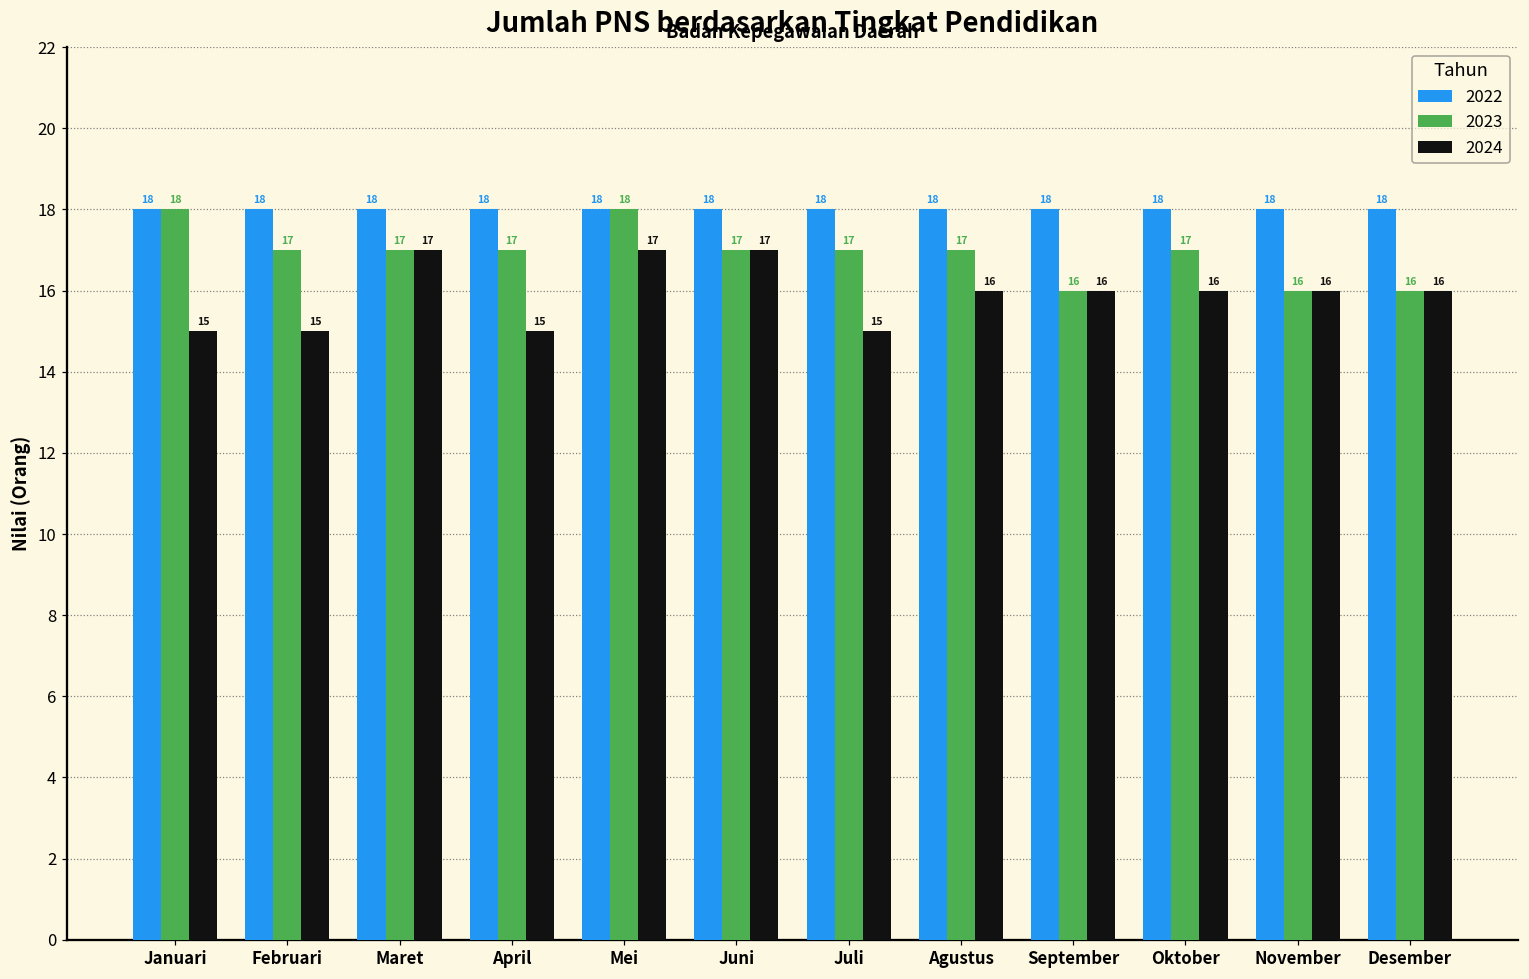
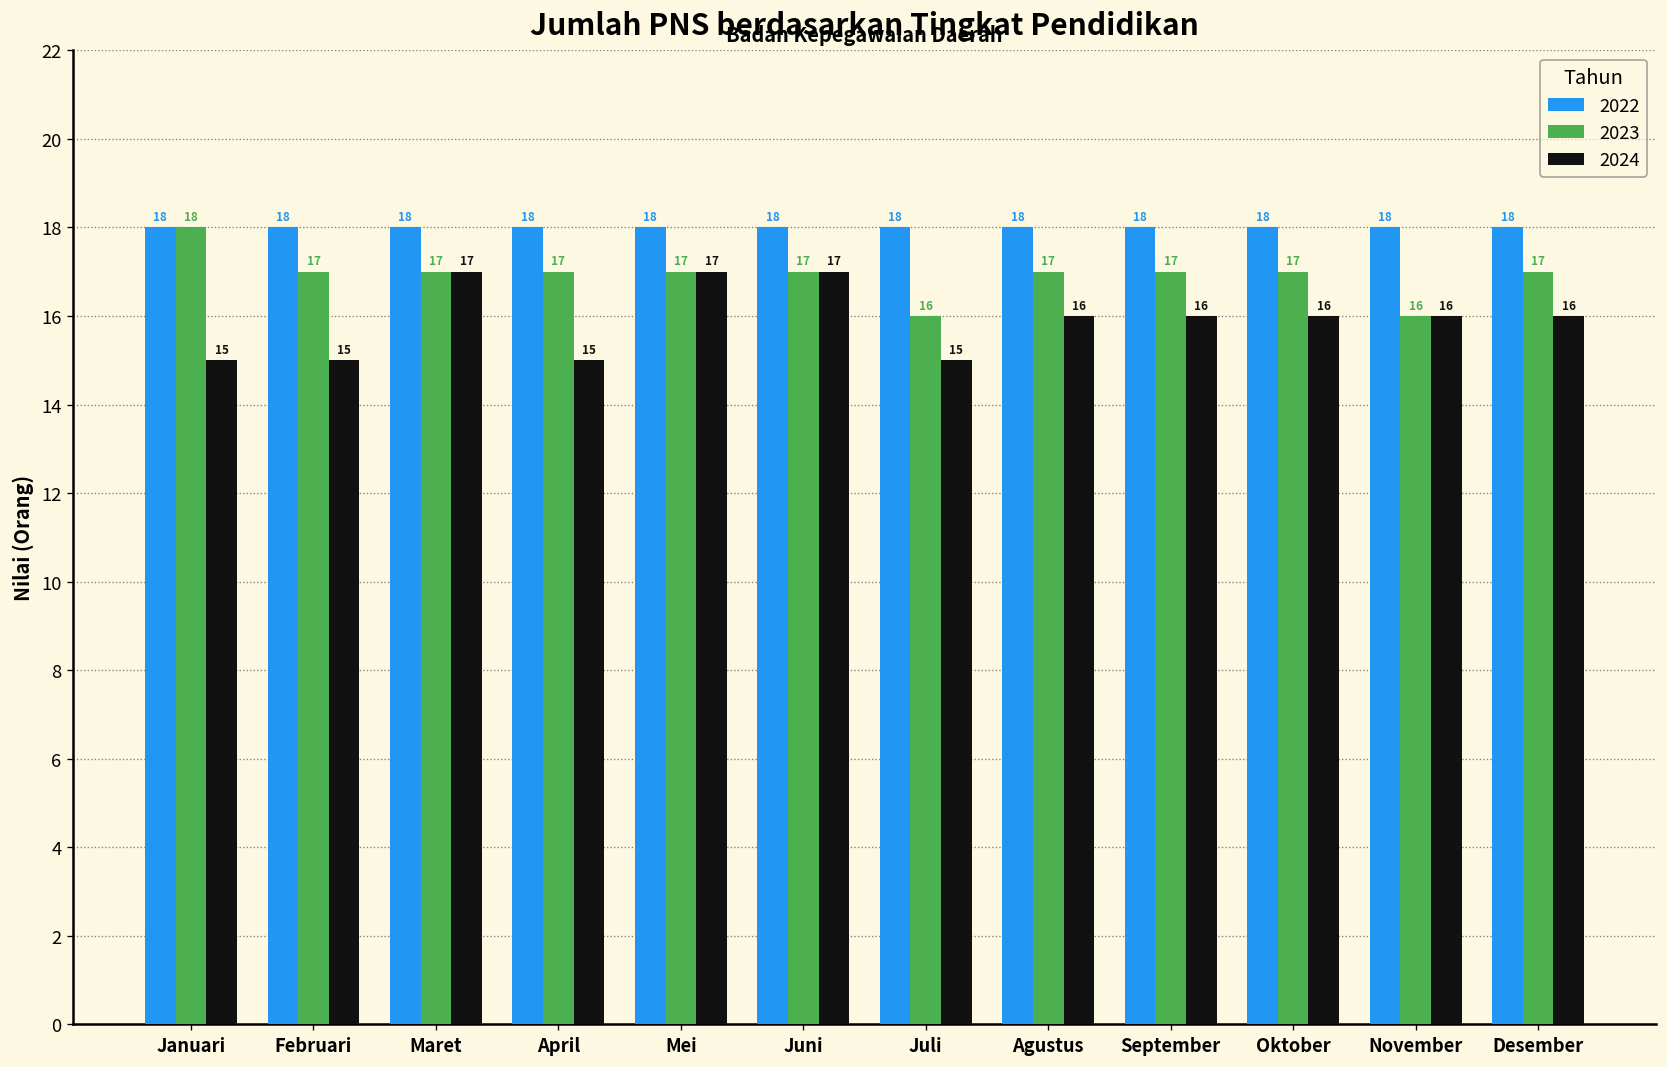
2023, Mei: 18 -> 17
2023, Juli: 17 -> 16
2023, September: 16 -> 17
2023, Desember: 16 -> 17
